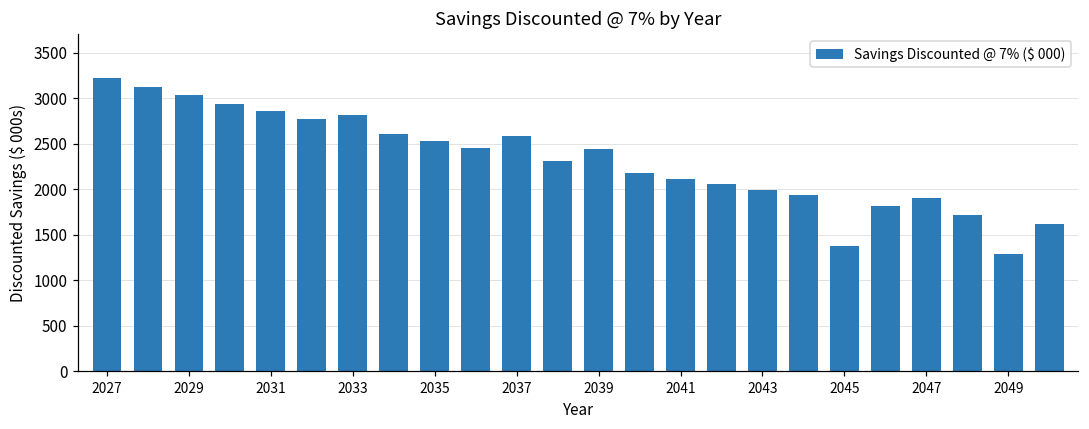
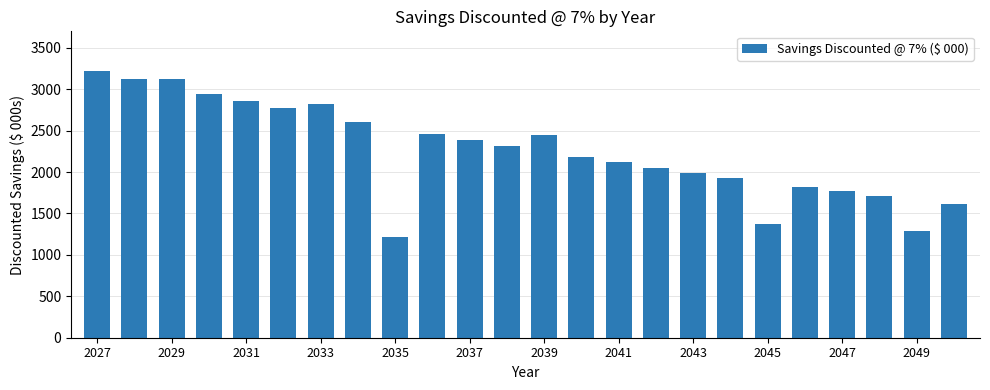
2029: 3000 -> 3100
2035: 2500 -> 1200
2037: 2600 -> 2400
2047: 1900 -> 1800
